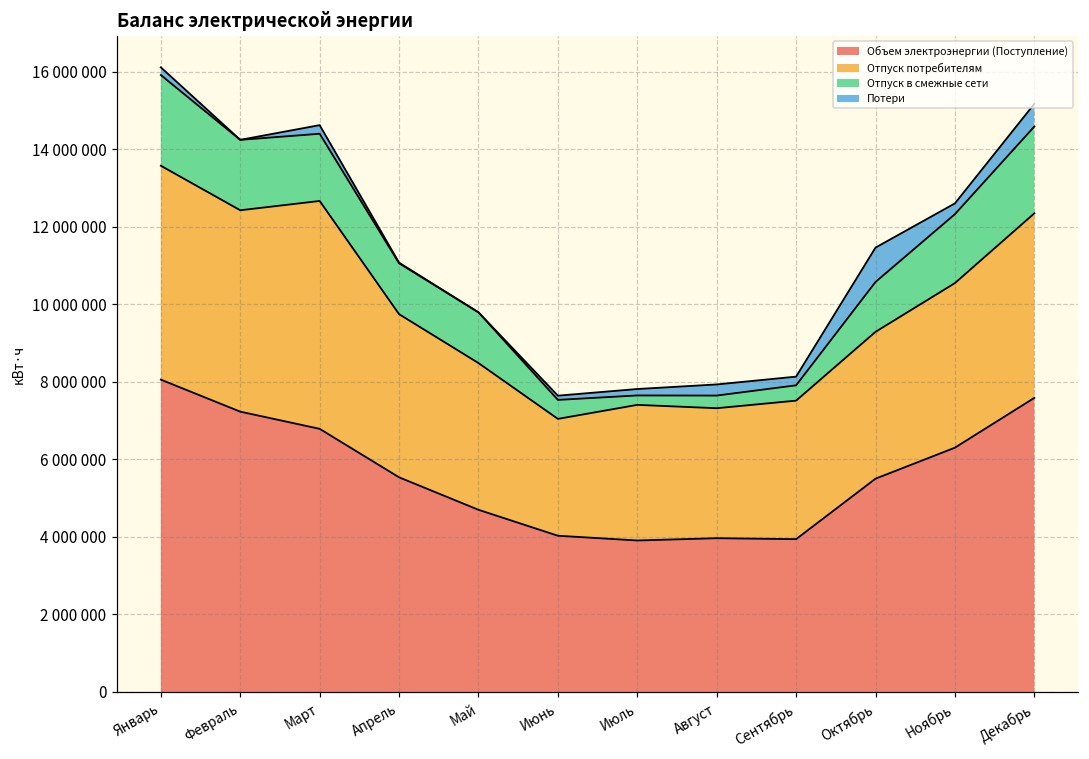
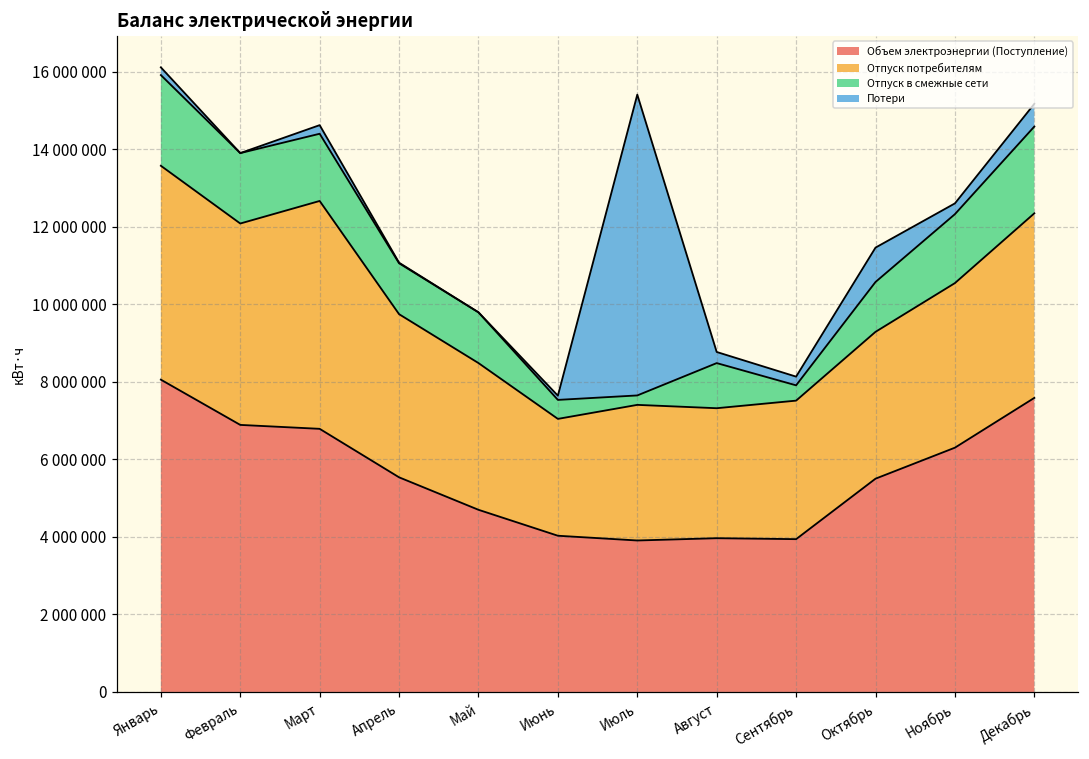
Объем электроэнергии (Поступление), Февраль: 7200000 -> 6900000
Потери, Июль: 200000 -> 7800000
Отпуск в смежные сети, Август: 300000 -> 1200000
